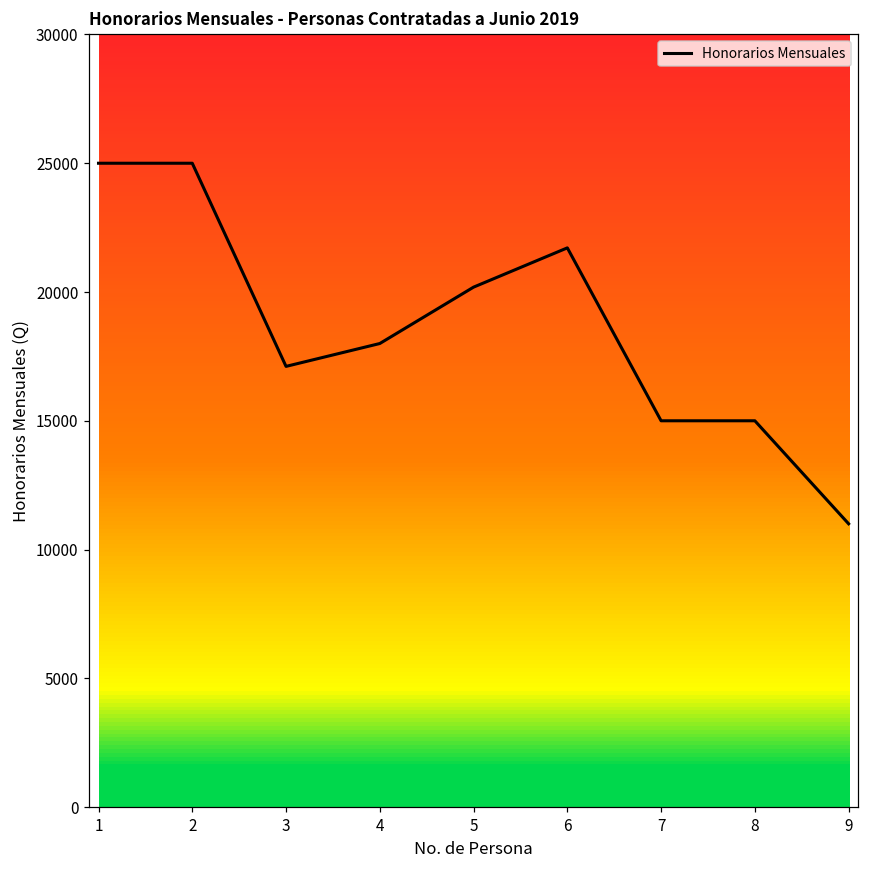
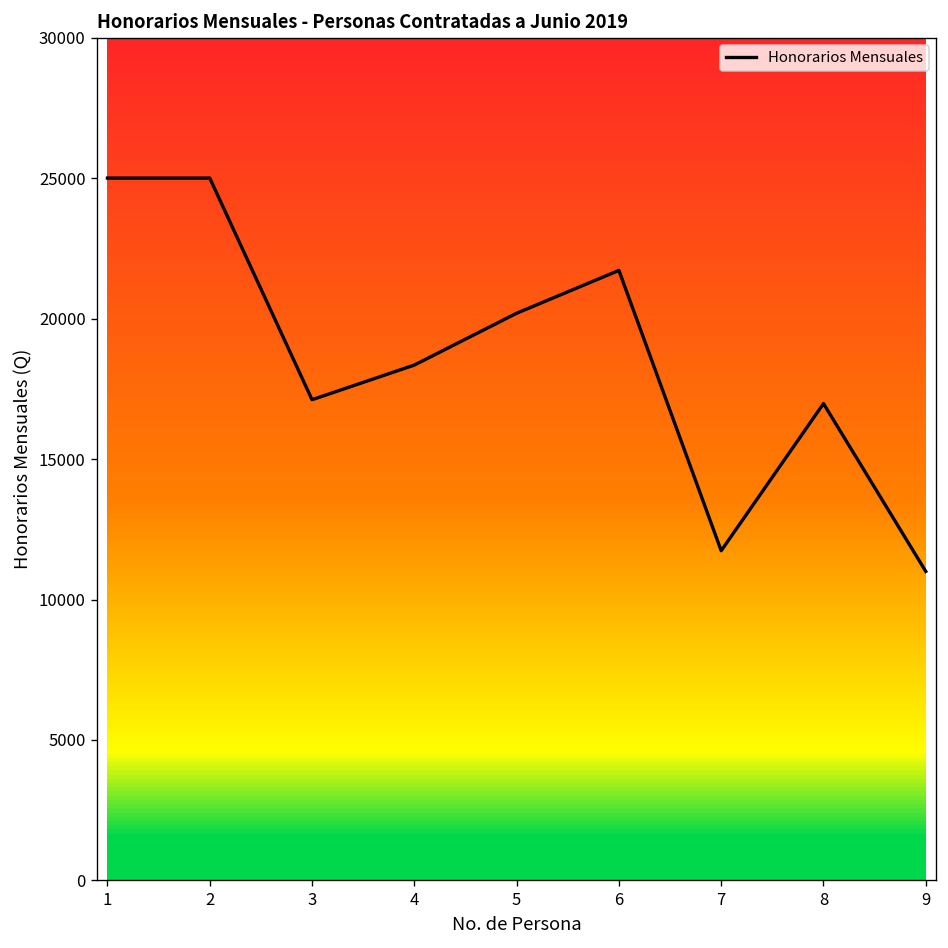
4: 18000 -> 18300
7: 15000 -> 11700
8: 15000 -> 17000
